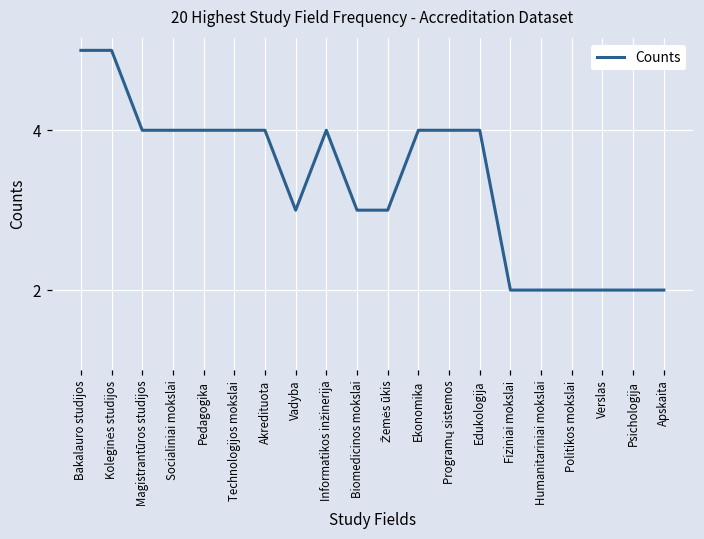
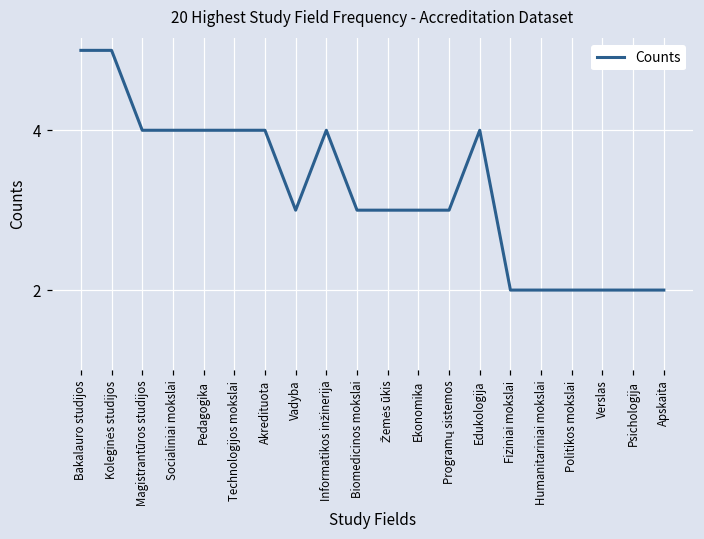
Ekonomika: 4 -> 3
Programų sistemos: 4 -> 3
